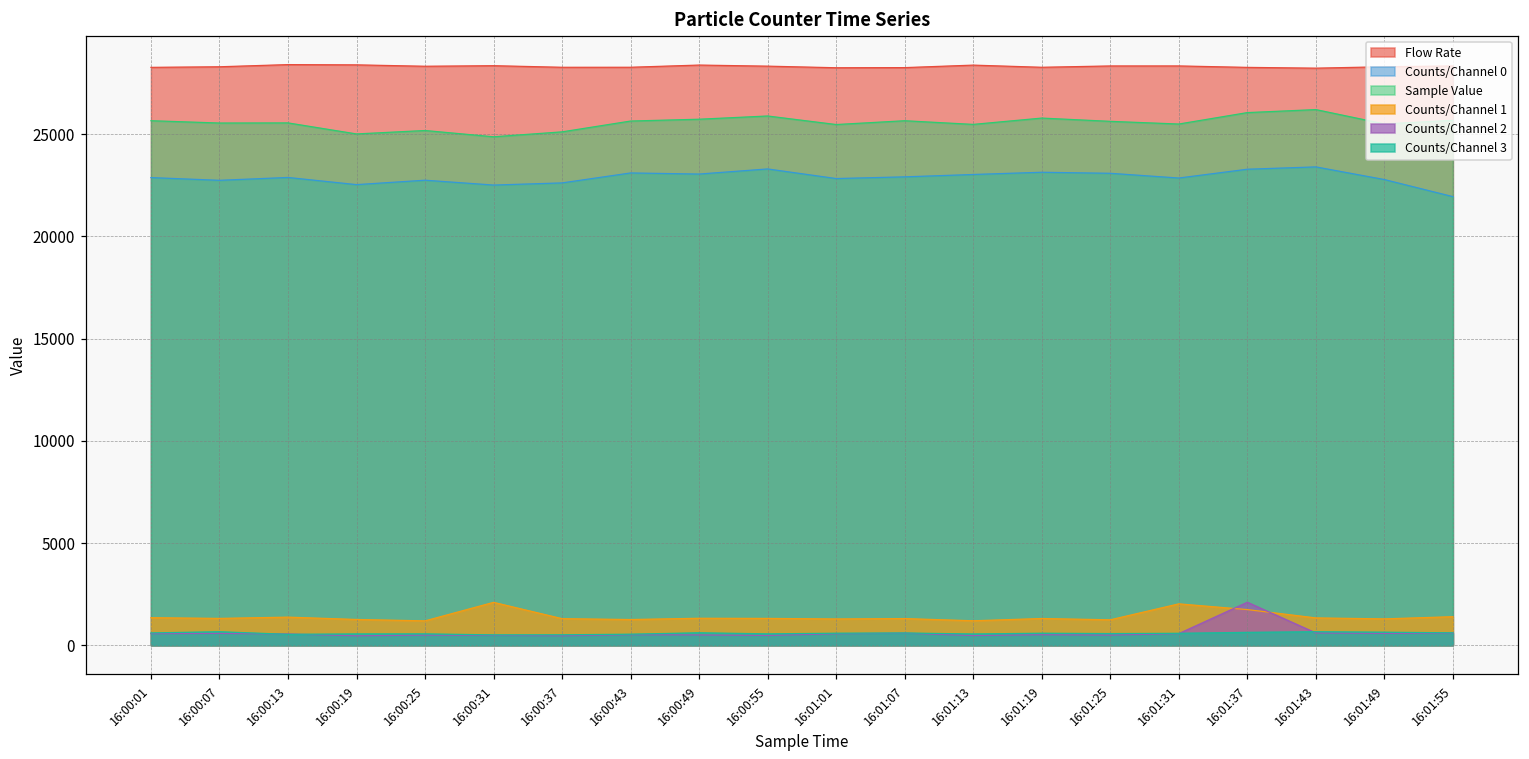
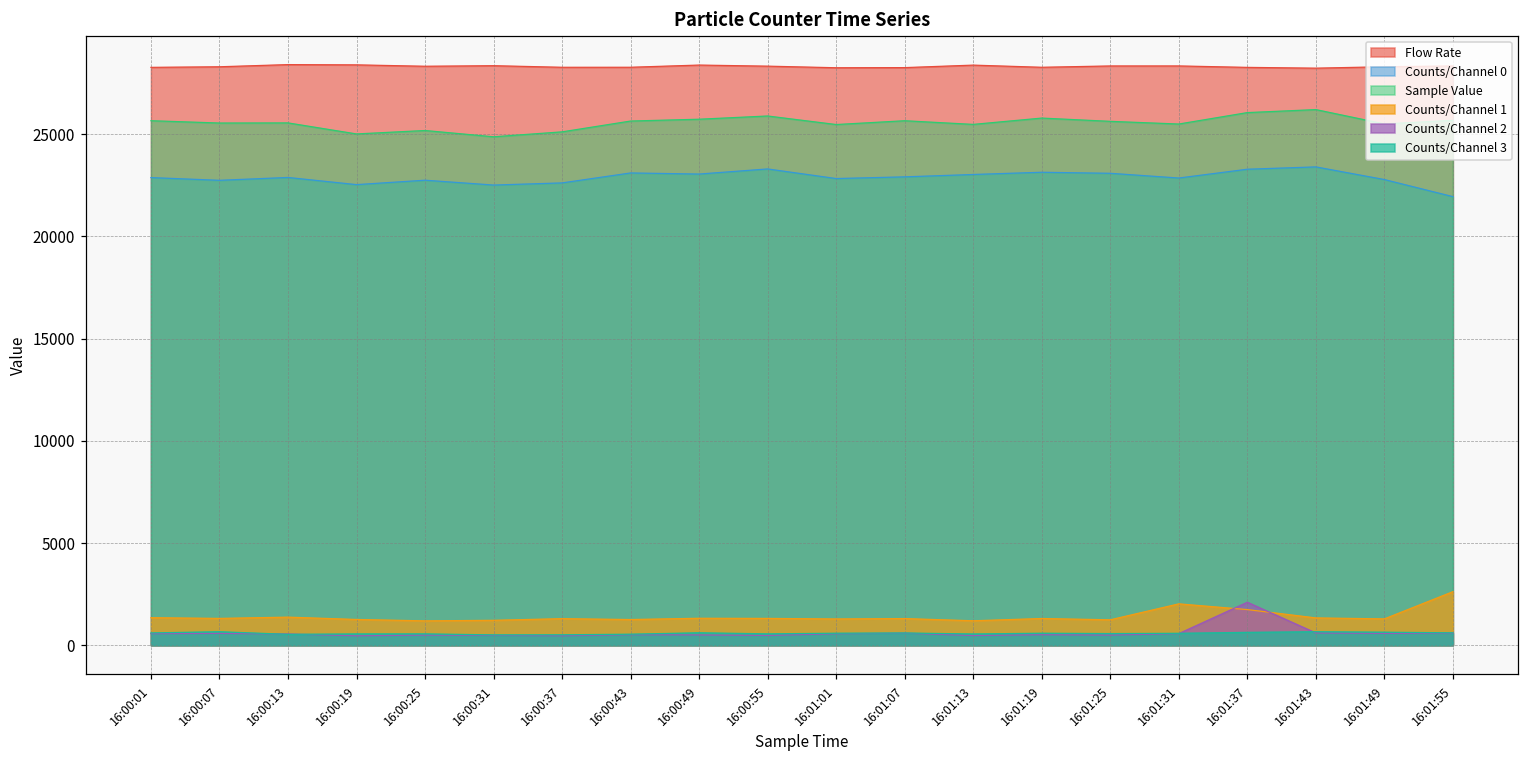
Counts/Channel 1, 16:00:31: 2100 -> 1200
Counts/Channel 1, 16:01:55: 1400 -> 2600
